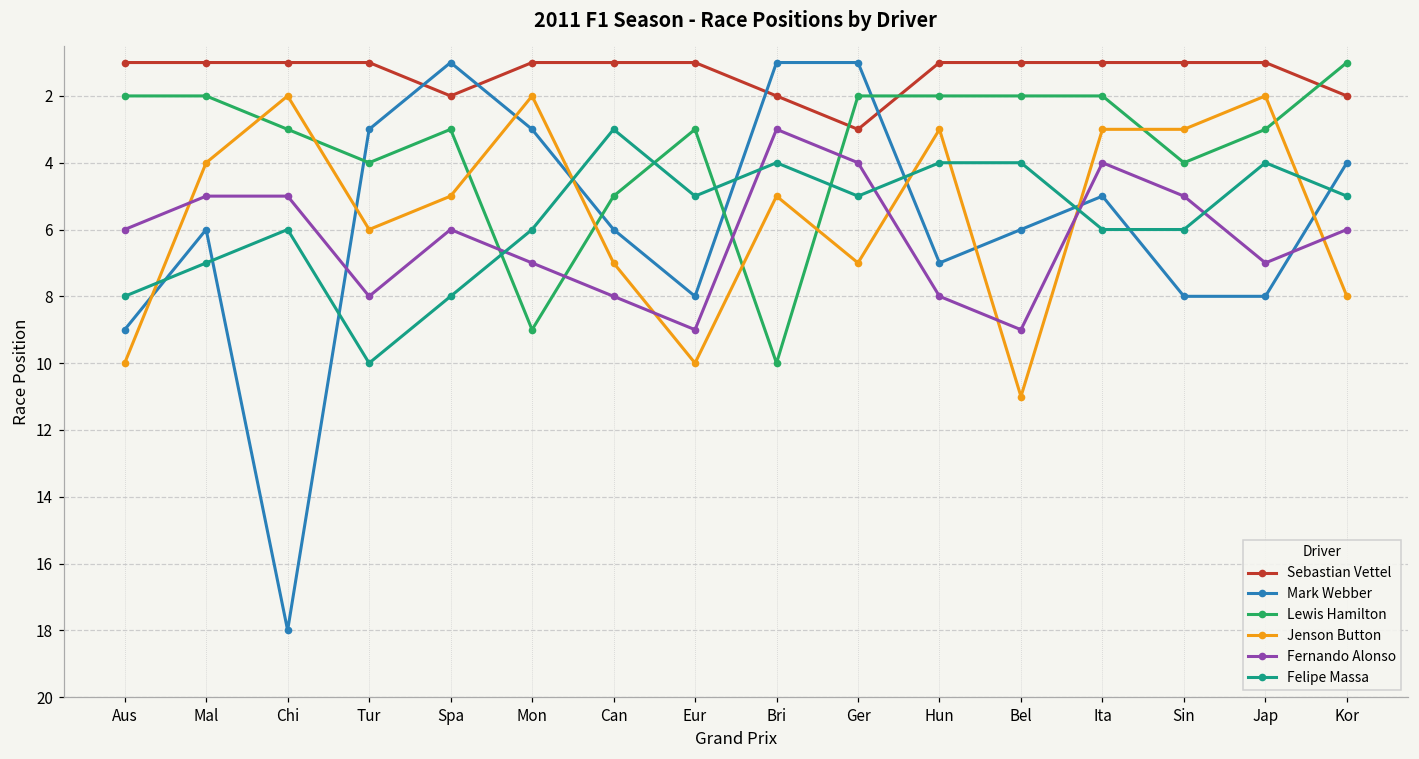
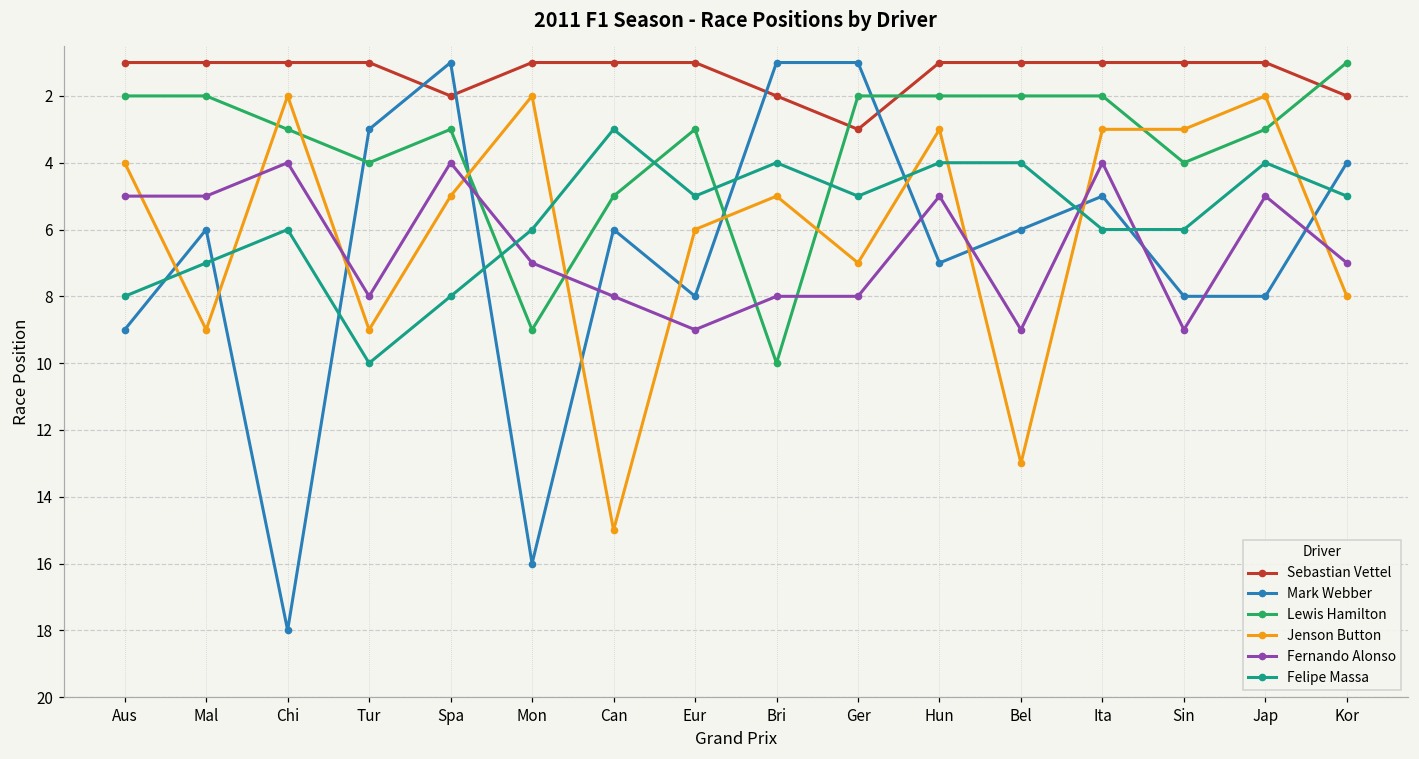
Jenson Button, Aus: 10 -> 4
Fernando Alonso, Aus: 6 -> 5
Jenson Button, Mal: 4 -> 9
Fernando Alonso, Chi: 5 -> 4
Jenson Button, Tur: 6 -> 9
Fernando Alonso, Spa: 6 -> 4
Mark Webber, Mon: 3 -> 16
Jenson Button, Can: 7 -> 15
Jenson Button, Eur: 10 -> 6
Fernando Alonso, Bri: 3 -> 8
Fernando Alonso, Ger: 4 -> 8
Fernando Alonso, Hun: 8 -> 5
Jenson Button, Bel: 11 -> 13
Fernando Alonso, Sin: 5 -> 9
Fernando Alonso, Jap: 7 -> 5
Fernando Alonso, Kor: 6 -> 7
